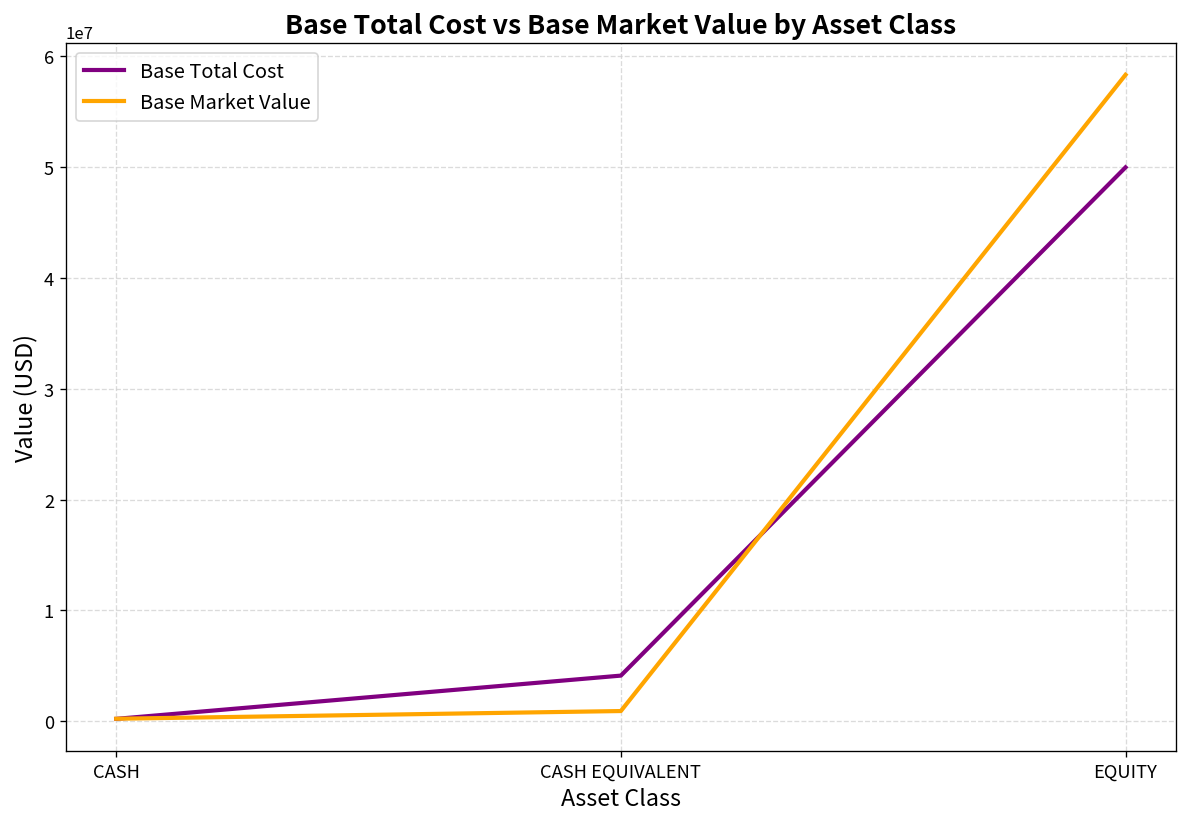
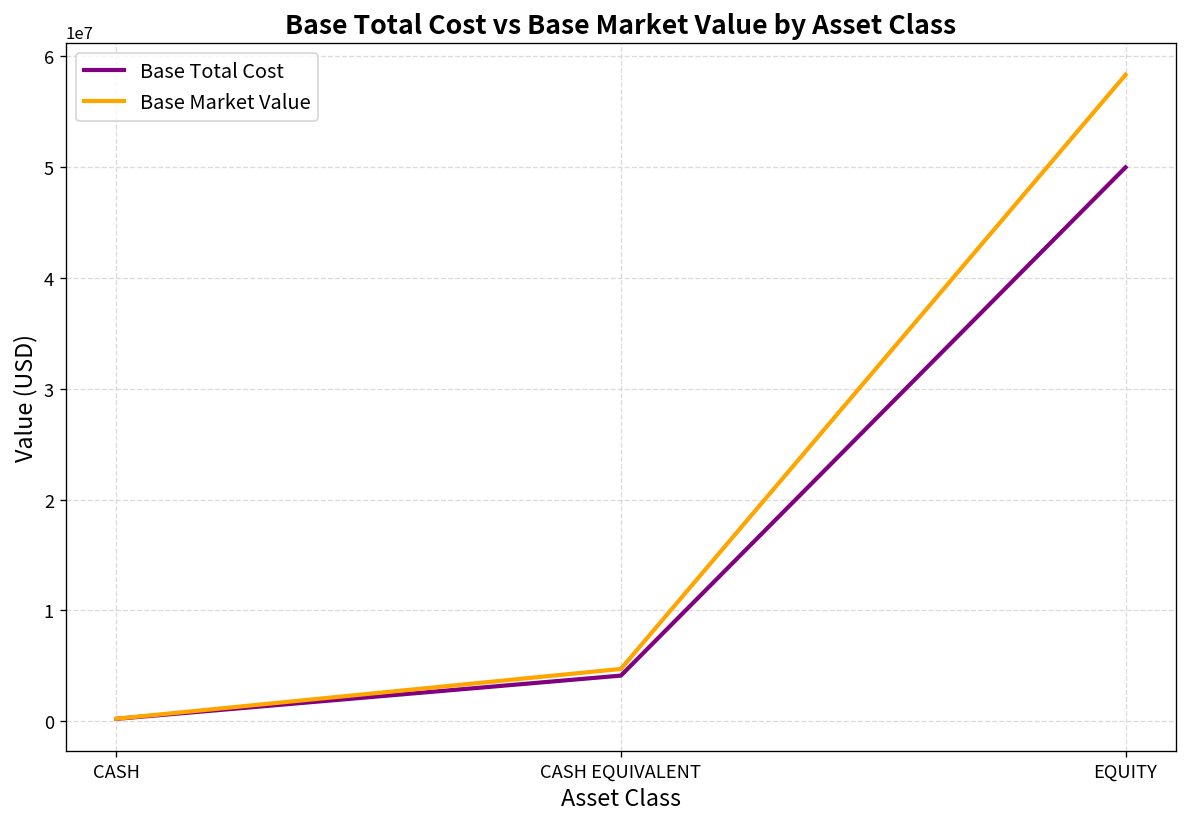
Base Market Value, CASH EQUIVALENT: 1000000 -> 5000000
